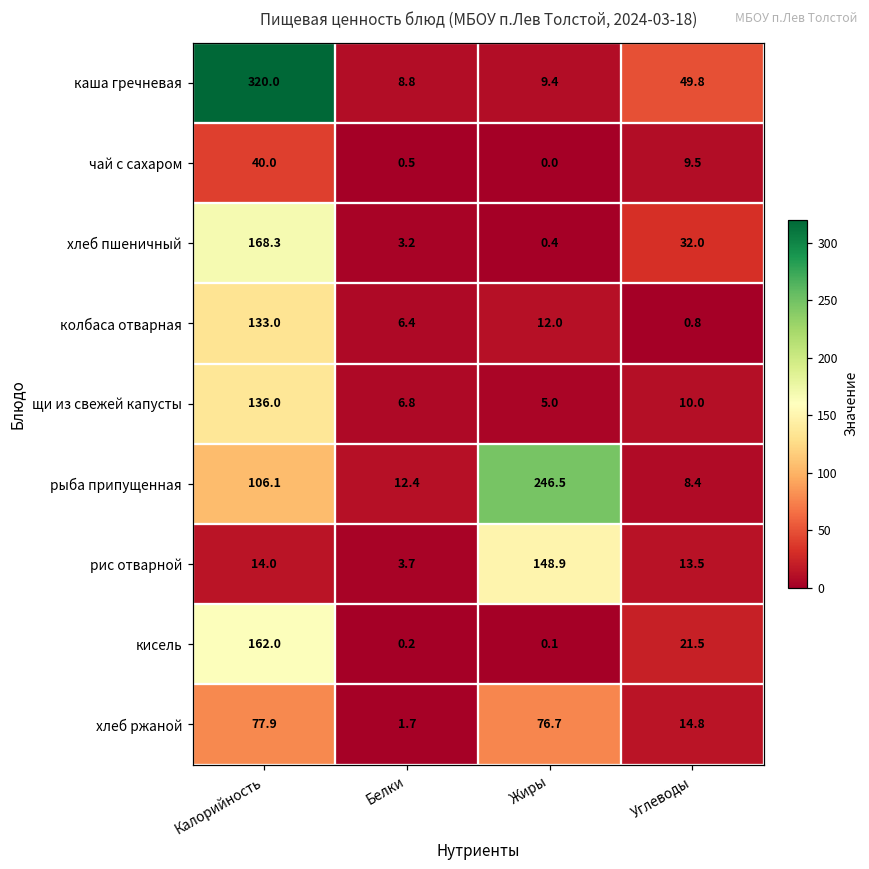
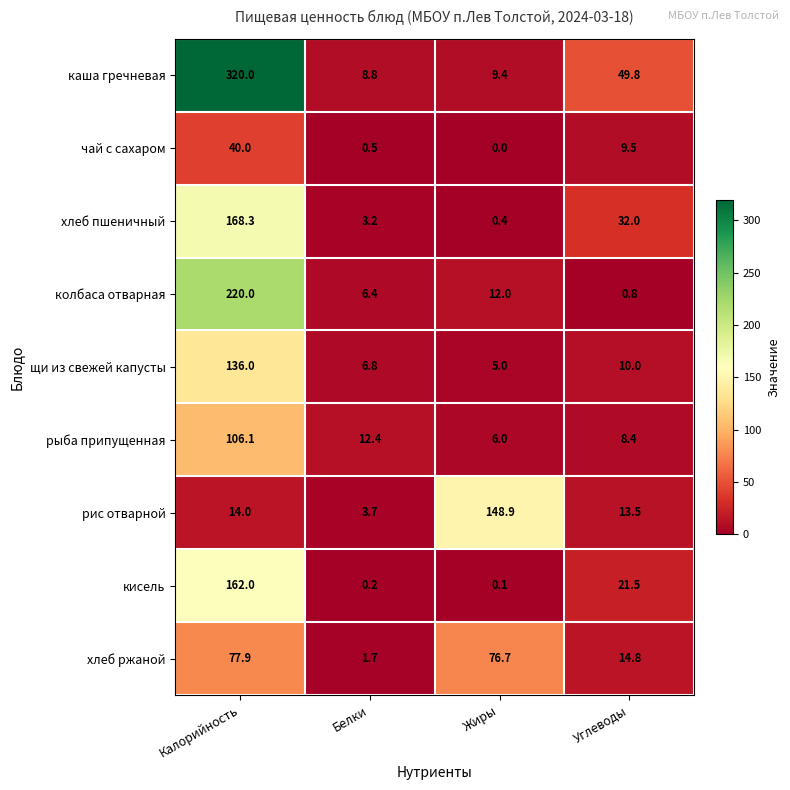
колбаса отварная, Калорийность: 133.0 -> 220.0
рыба припущенная, Жиры: 246.5 -> 6.0
